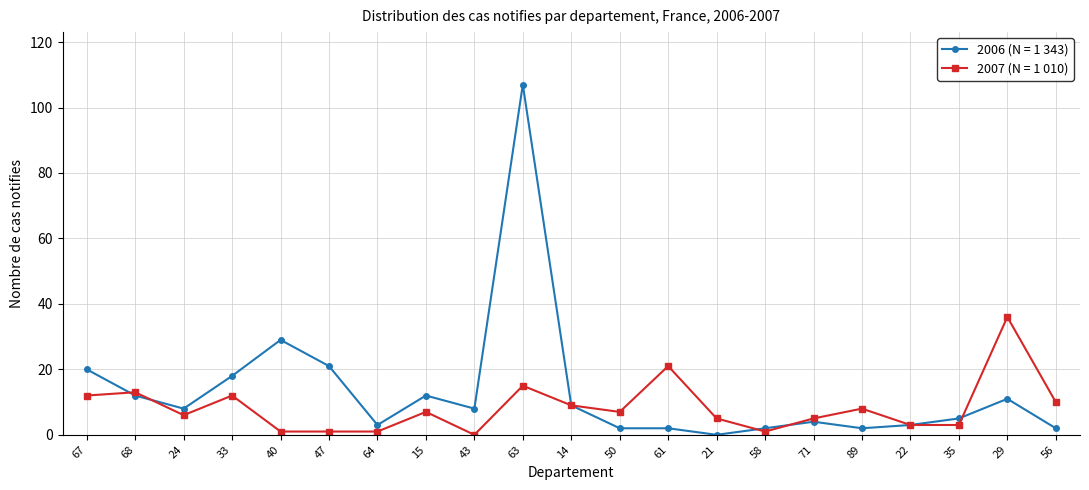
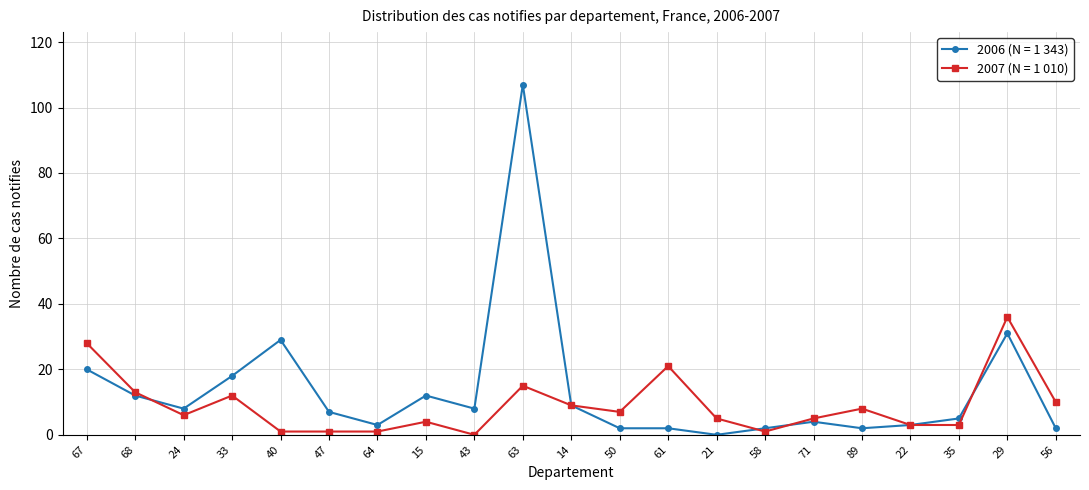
2007 (N = 1 010), 67: 12 -> 28
2006 (N = 1 343), 47: 21 -> 7
2007 (N = 1 010), 15: 7 -> 4
2006 (N = 1 343), 29: 11 -> 31
